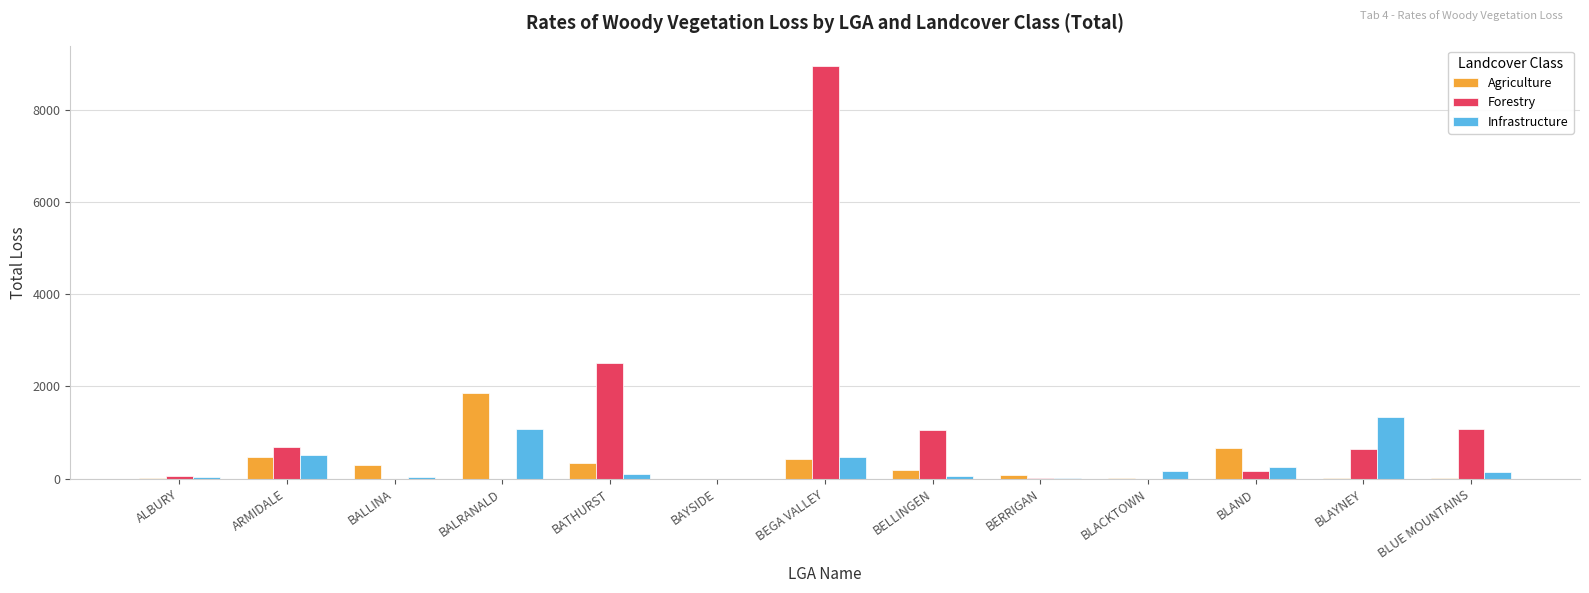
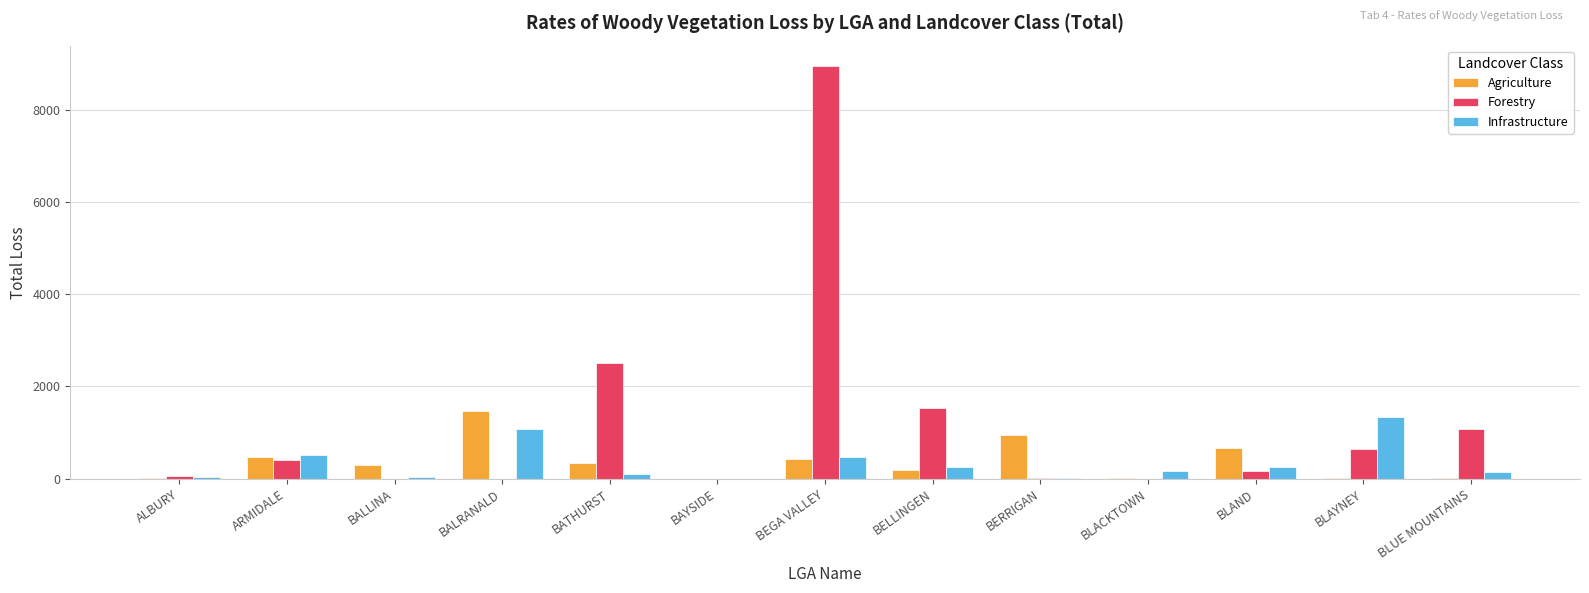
Forestry, ARMIDALE: 700 -> 400
Agriculture, BALRANALD: 1900 -> 1500
Forestry, BELLINGEN: 1100 -> 1500
Infrastructure, BELLINGEN: 100 -> 300
Agriculture, BERRIGAN: 100 -> 1000
